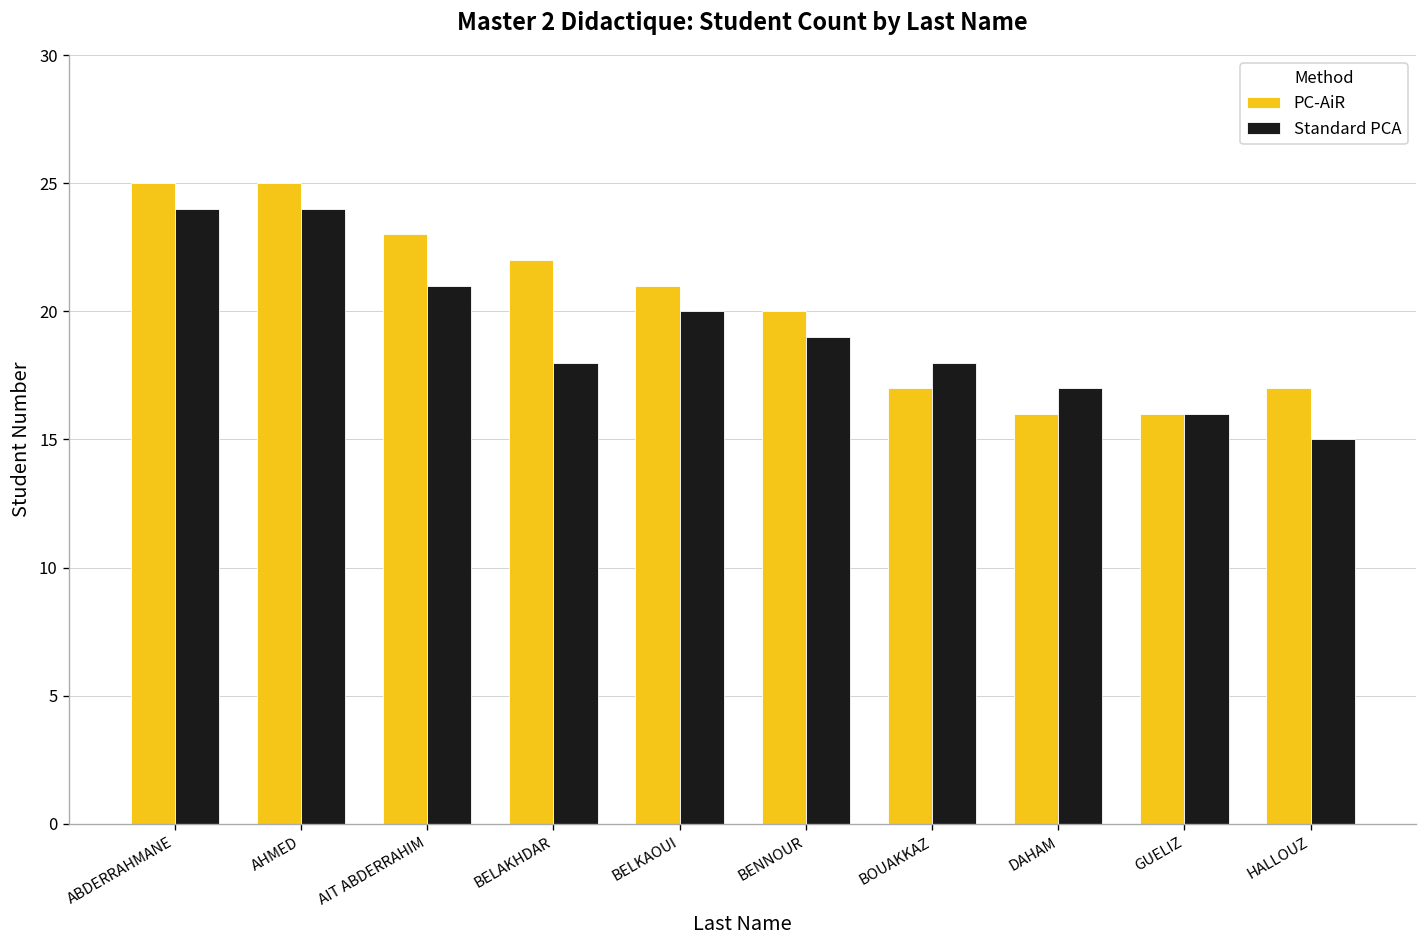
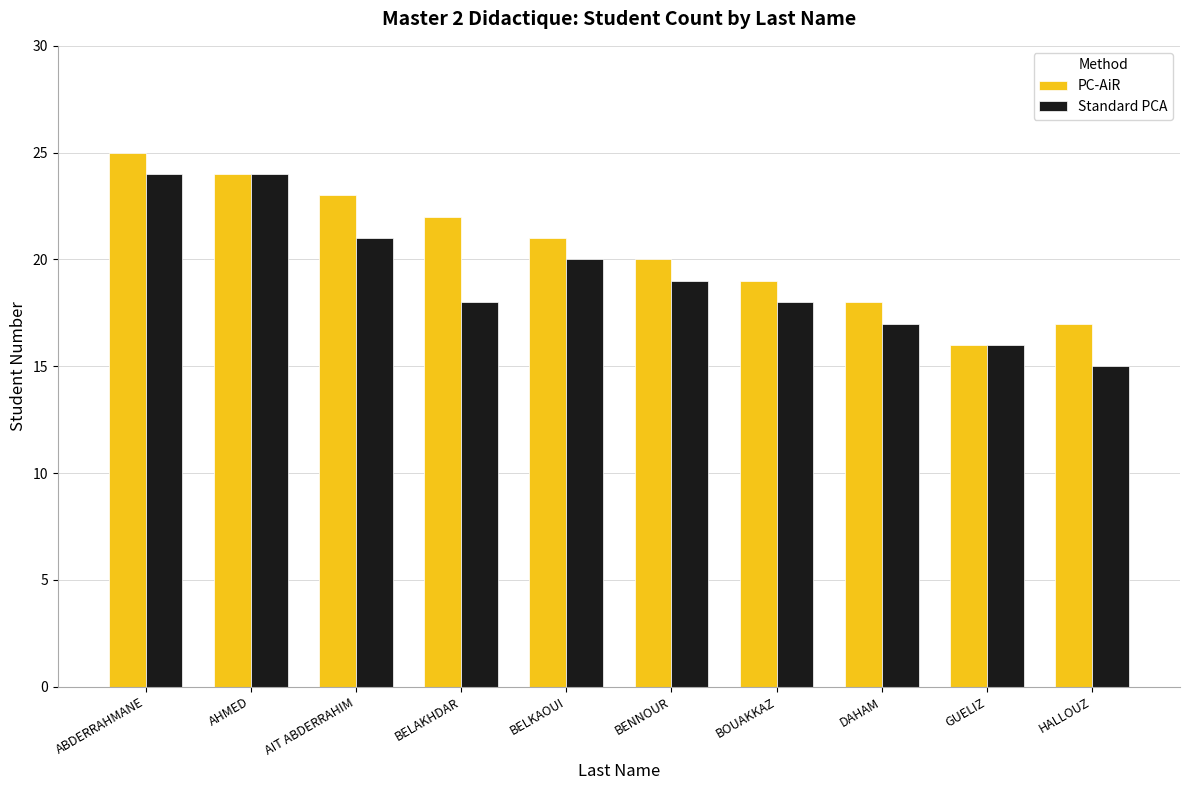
PC-AiR, AHMED: 25 -> 24
PC-AiR, BOUAKKAZ: 17 -> 19
PC-AiR, DAHAM: 16 -> 18
